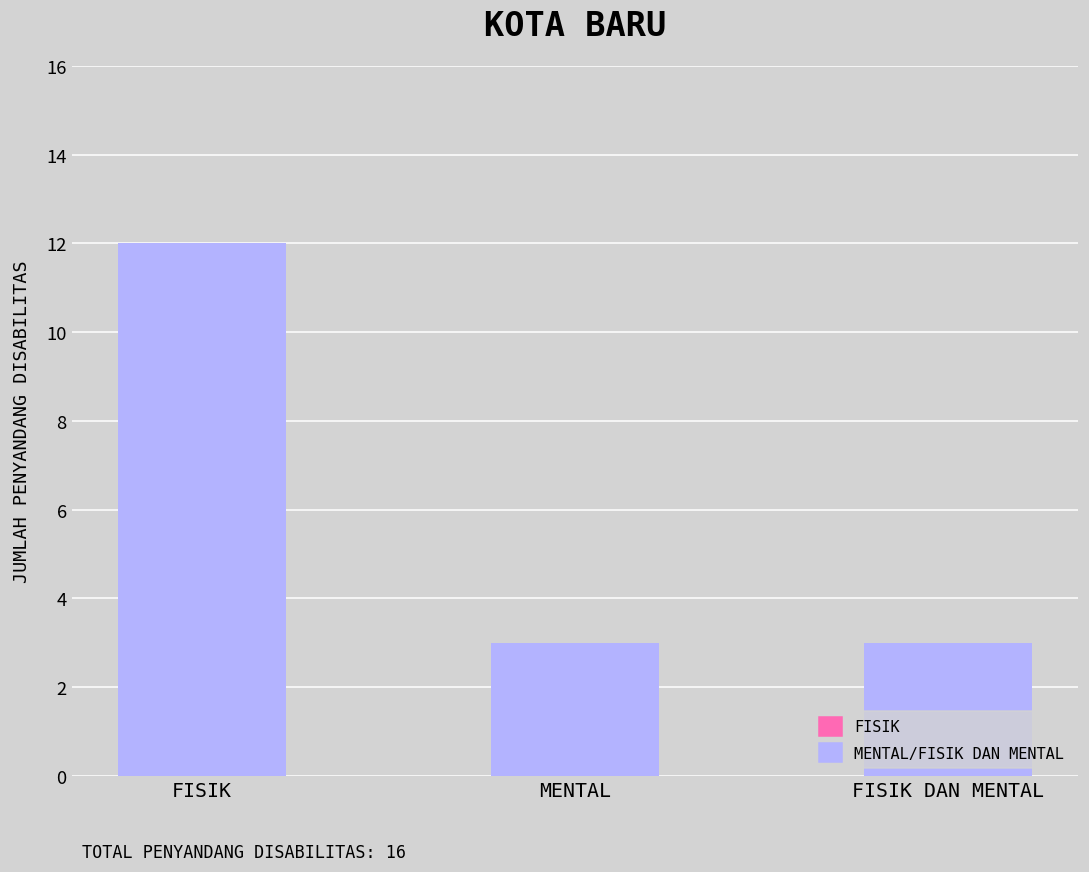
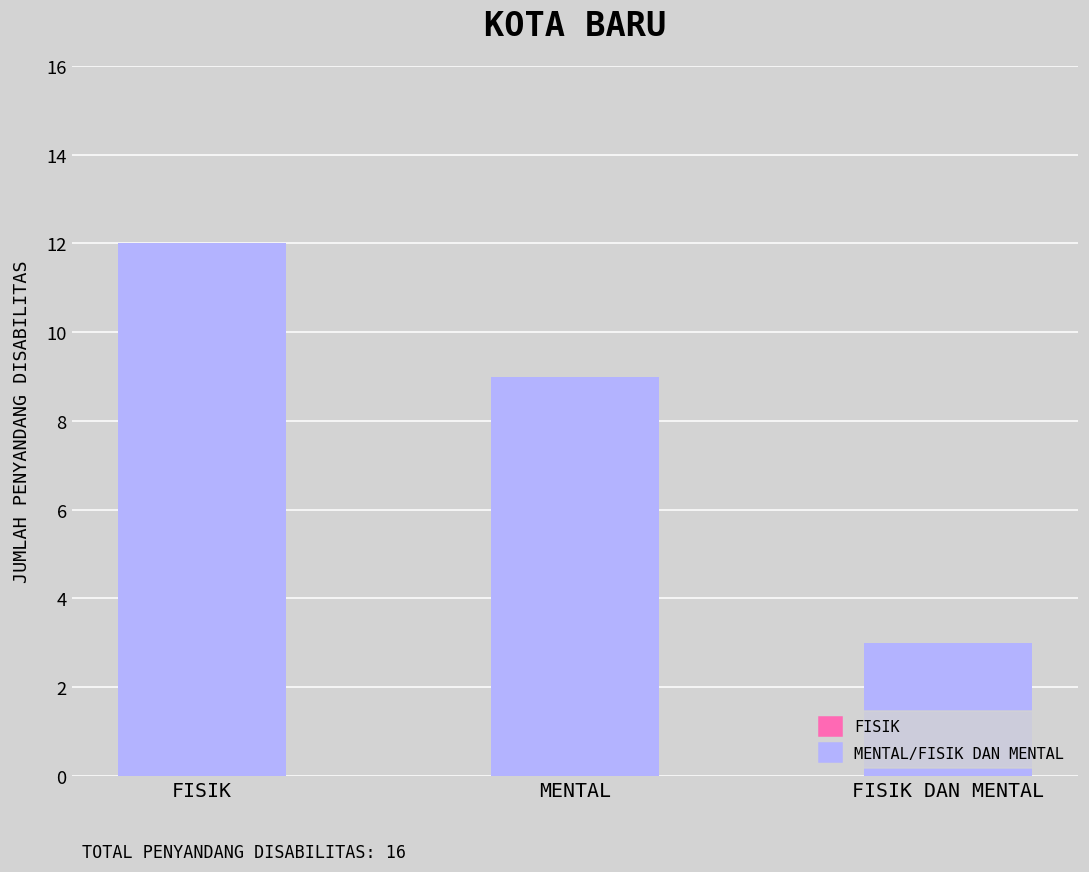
MENTAL: 3 -> 9
